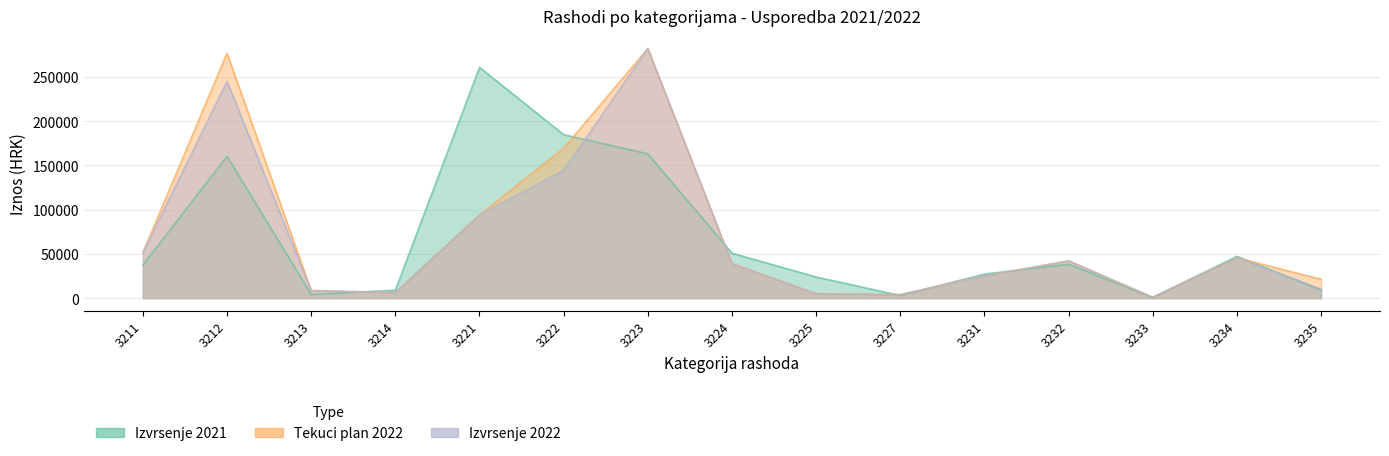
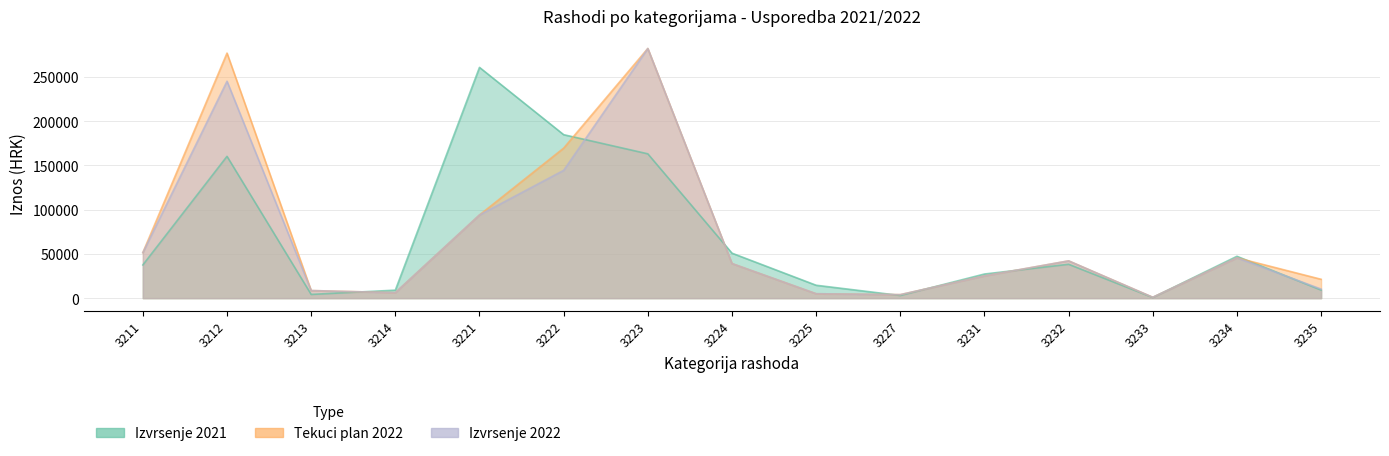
Izvrsenje 2021, 3225: 20000 -> 10000
